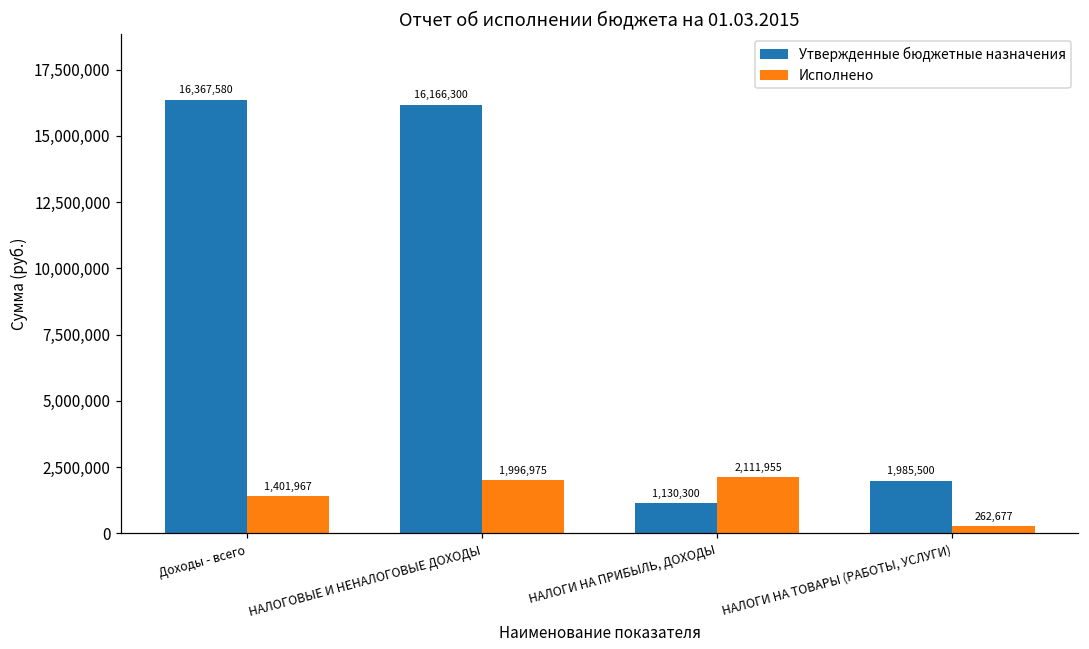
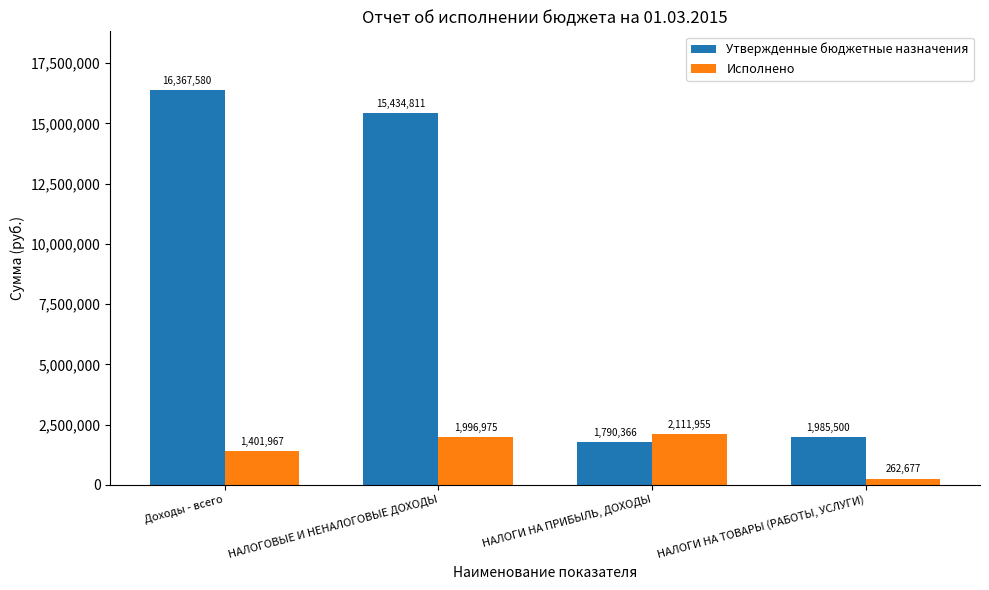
Утвержденные бюджетные назначения, НАЛОГОВЫЕ И НЕНАЛОГОВЫЕ ДОХОДЫ: 16,166,300 -> 15,434,811
Утвержденные бюджетные назначения, НАЛОГИ НА ПРИБЫЛЬ, ДОХОДЫ: 1,130,300 -> 1,790,366
